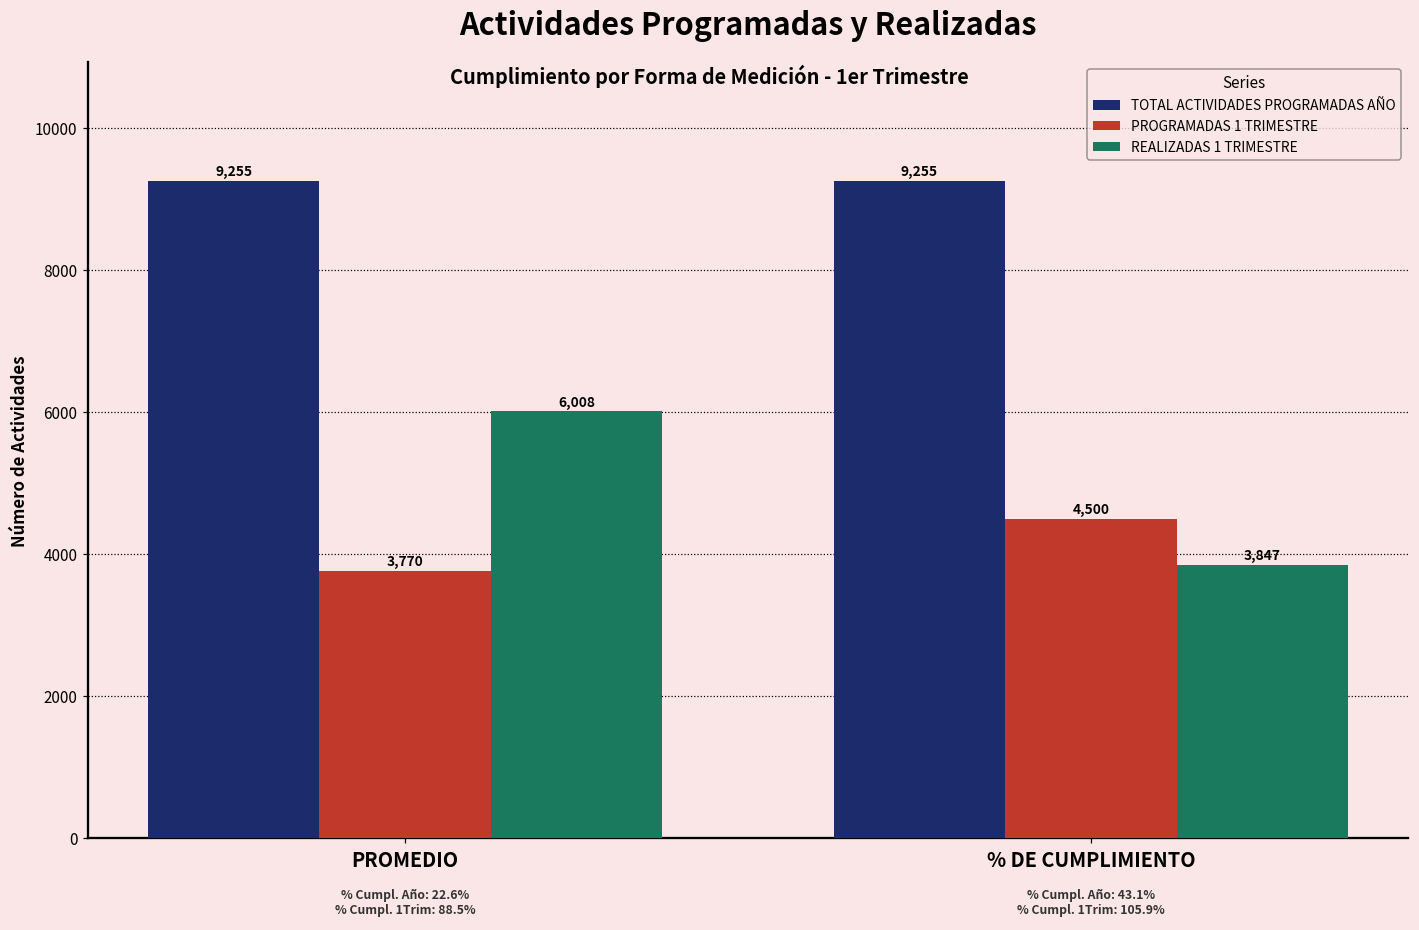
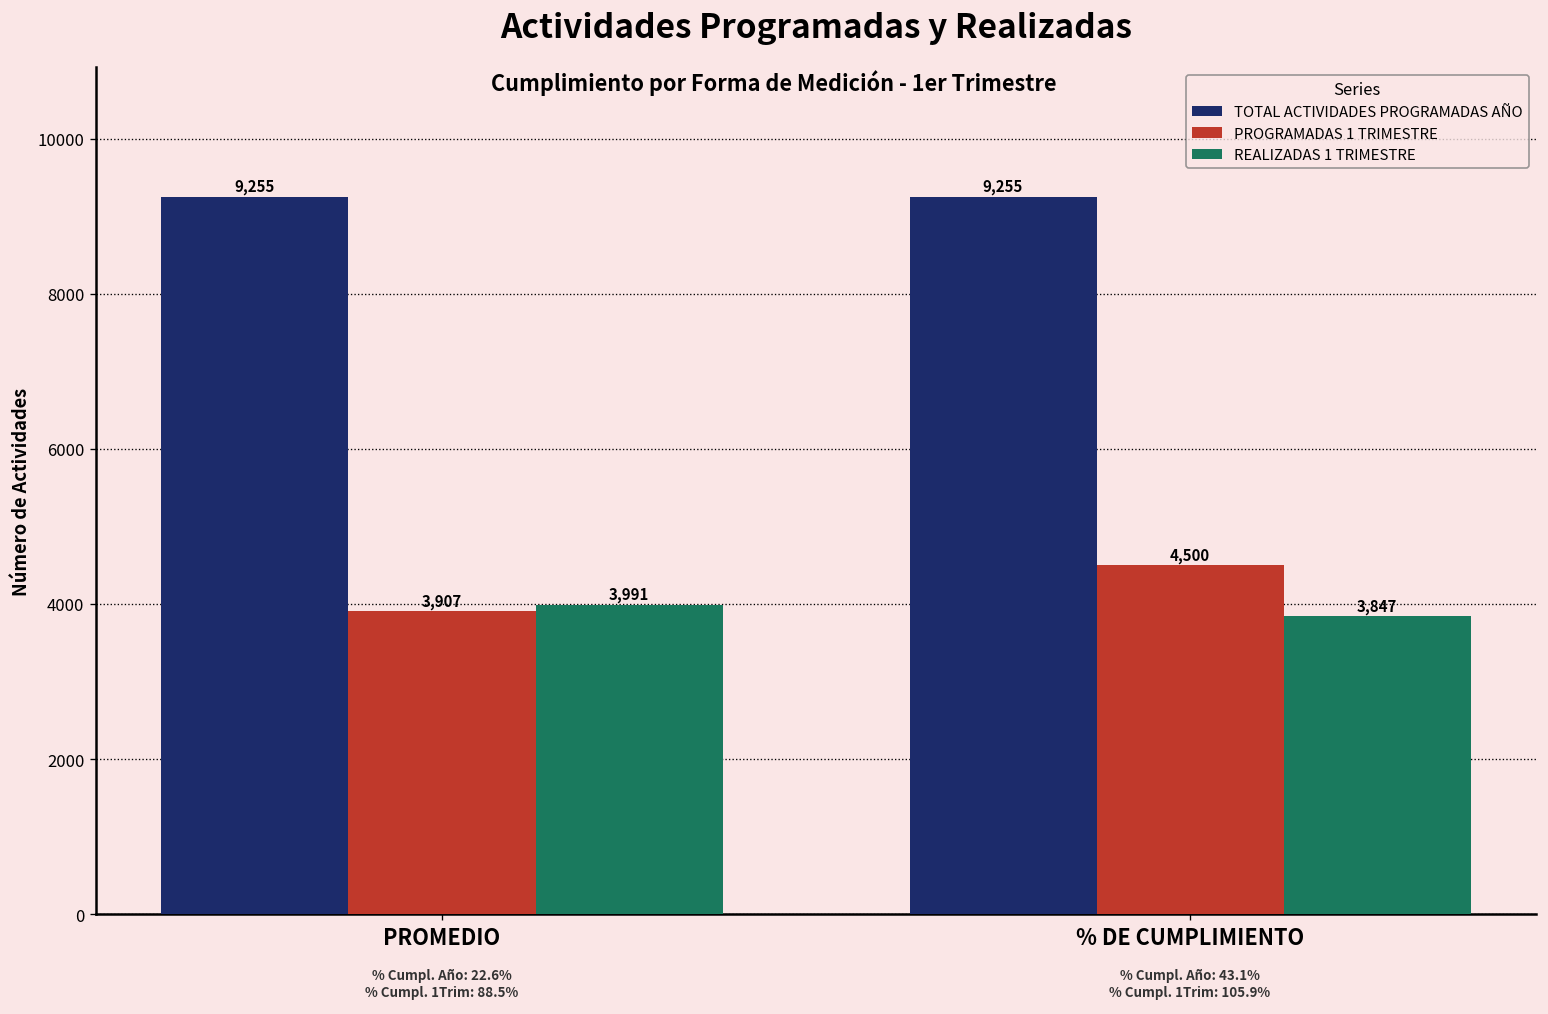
PROGRAMADAS 1 TRIMESTRE, PROMEDIO: 3,770 -> 3,907
REALIZADAS 1 TRIMESTRE, PROMEDIO: 6,008 -> 3,991
